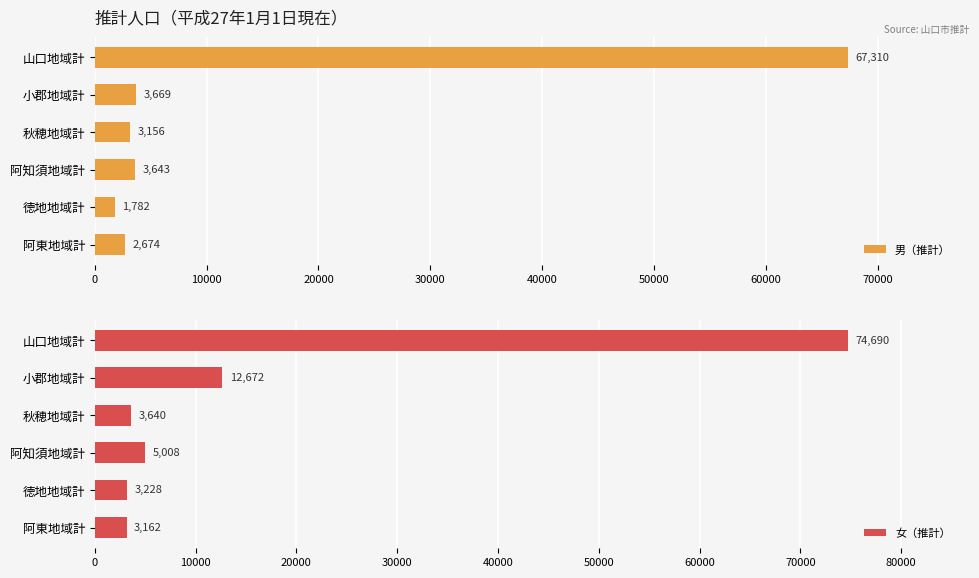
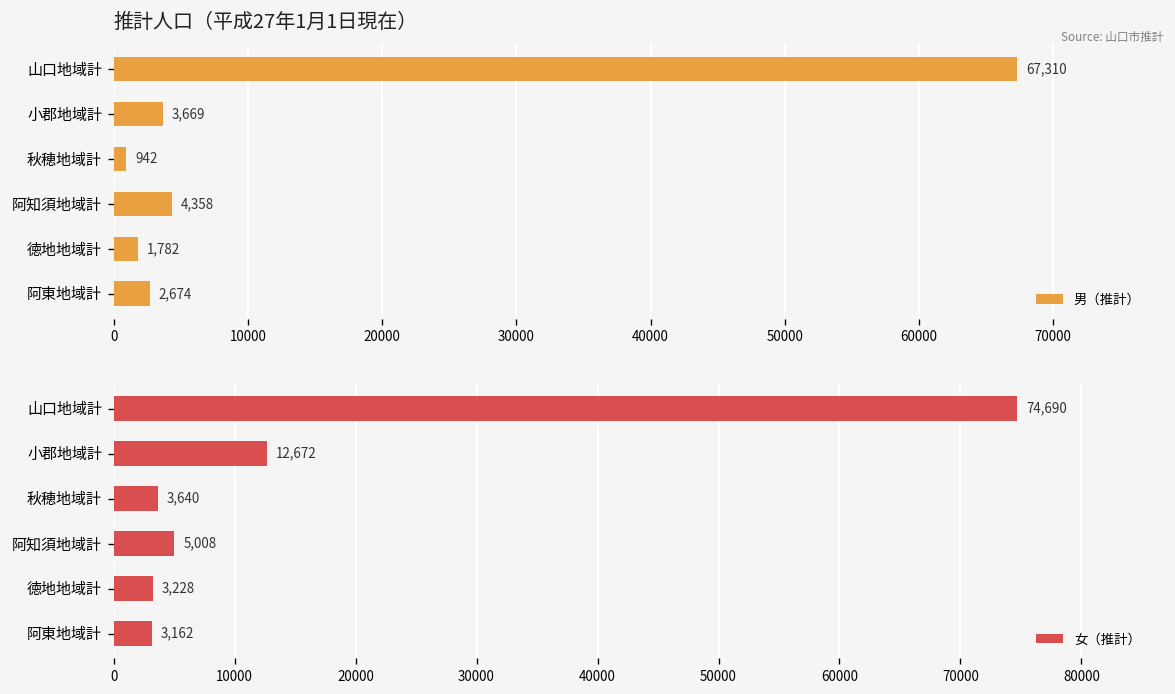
推計人口（平成27年1月1日現在）, 秋穂地域計: 3,156 -> 942
推計人口（平成27年1月1日現在）, 阿知須地域計: 3,643 -> 4,358
